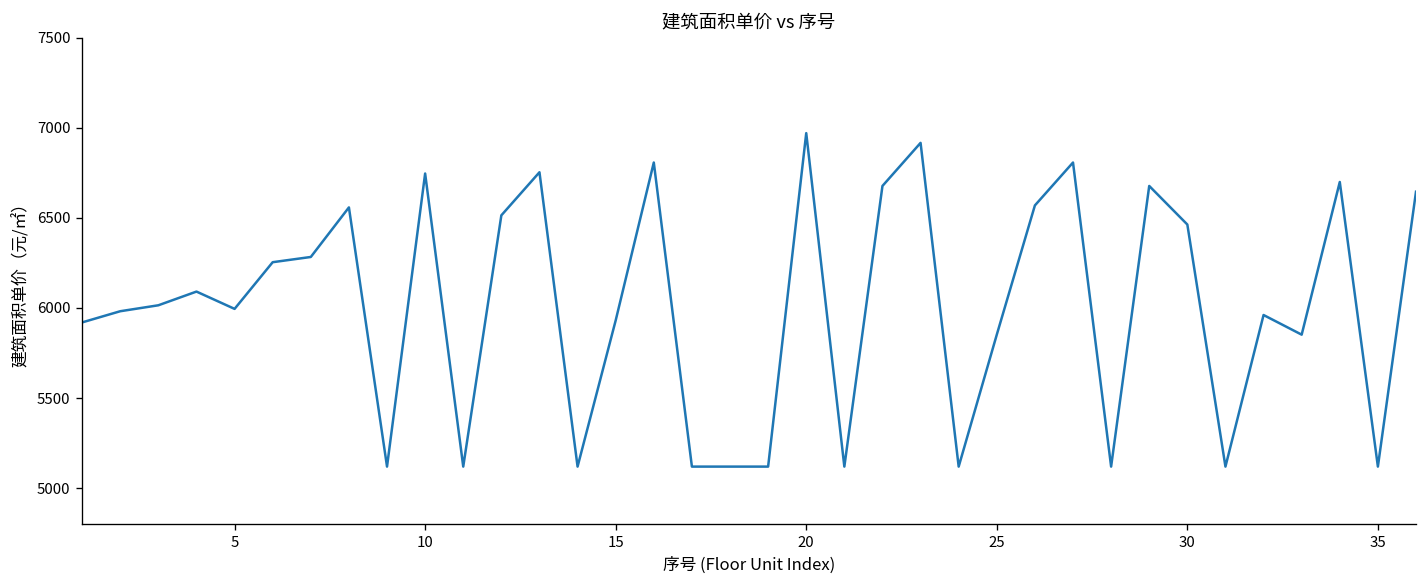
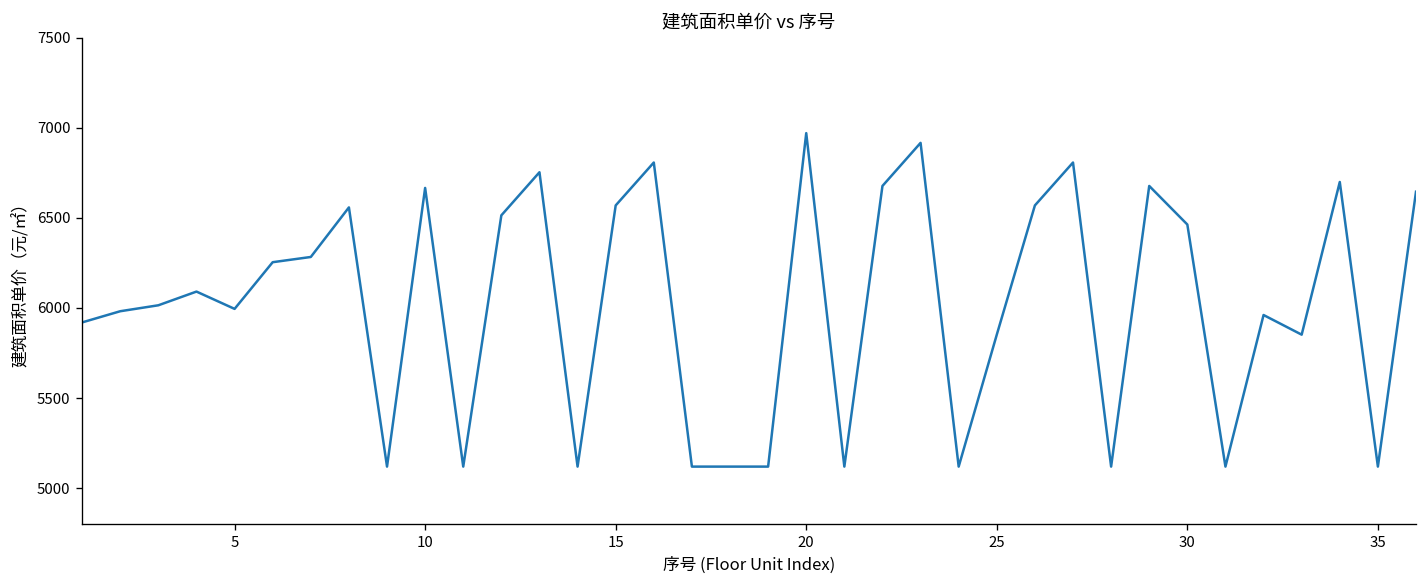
10: 6750 -> 6670
15: 5930 -> 6570
